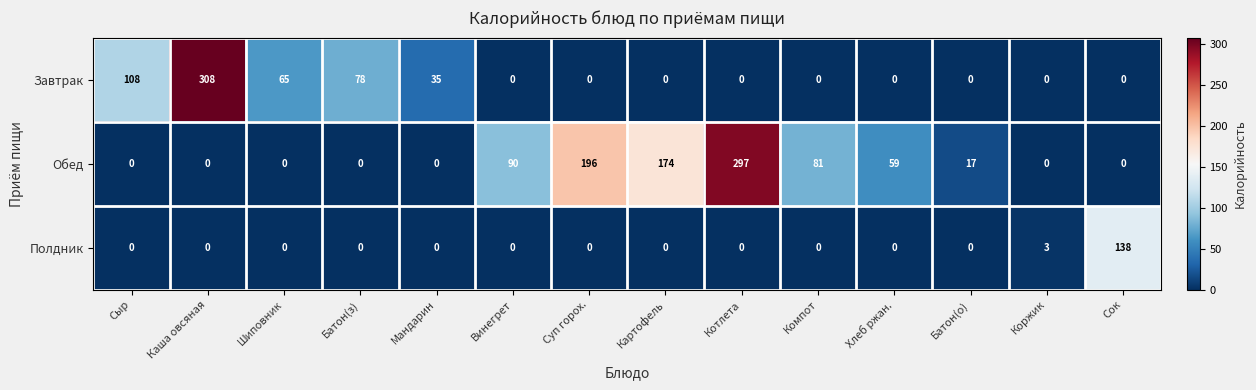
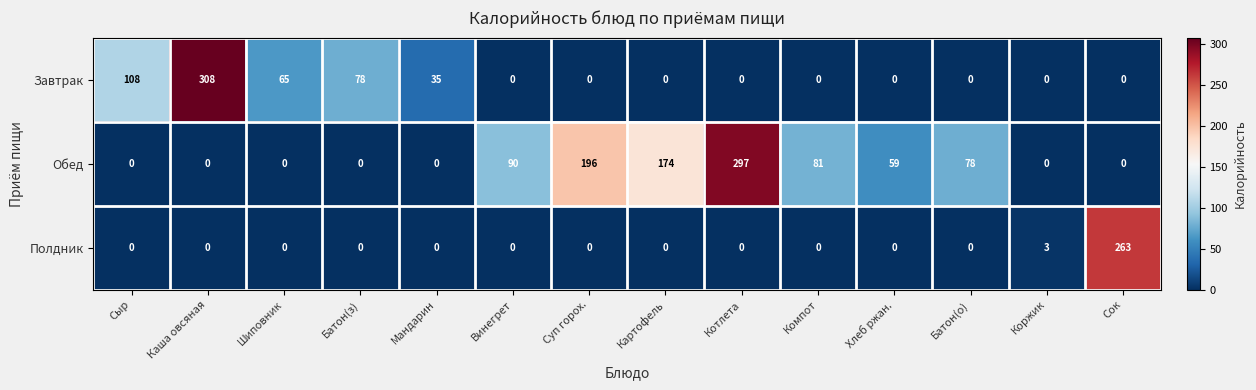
Обед, Батон(о): 17 -> 78
Полдник, Сок: 138 -> 263
